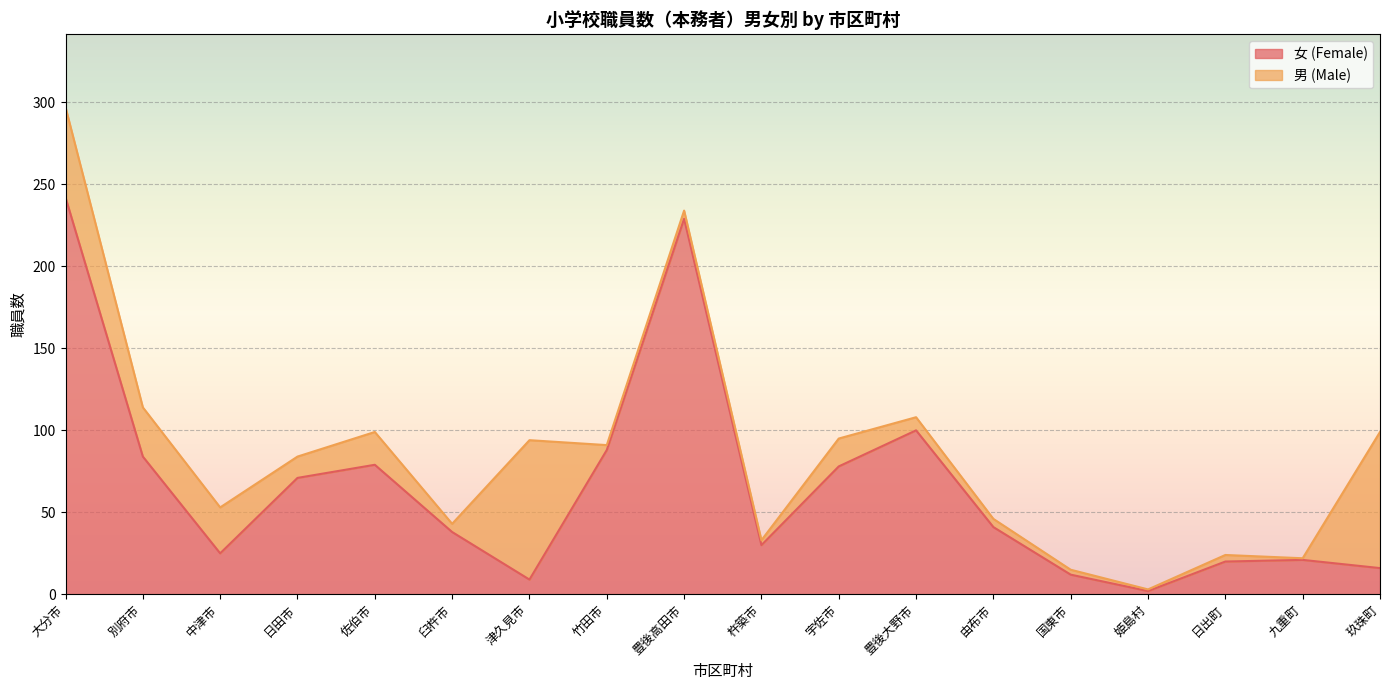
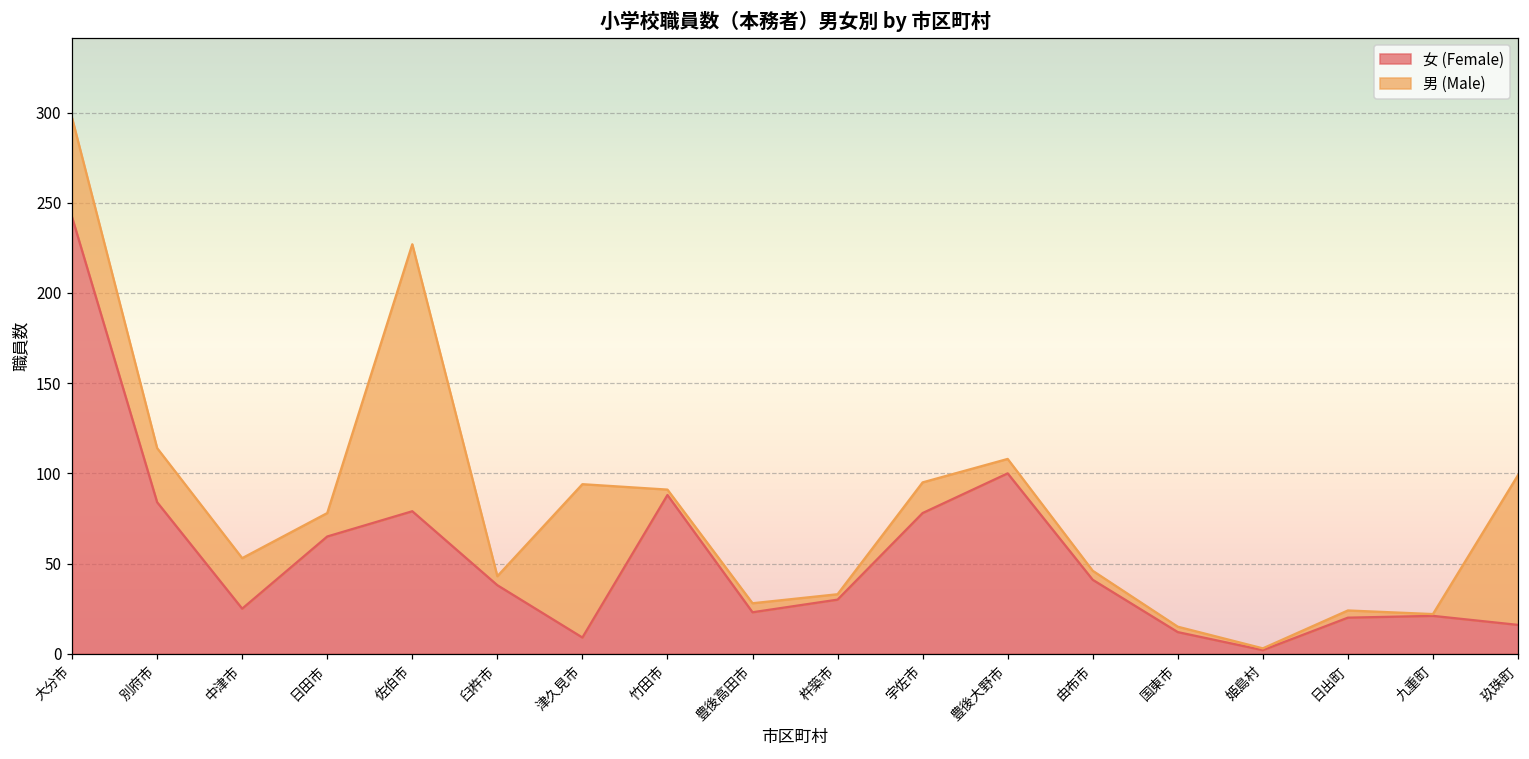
女 (Female), 日田市: 71 -> 65
男 (Male), 佐伯市: 20 -> 148
女 (Female), 豊後高田市: 229 -> 23
